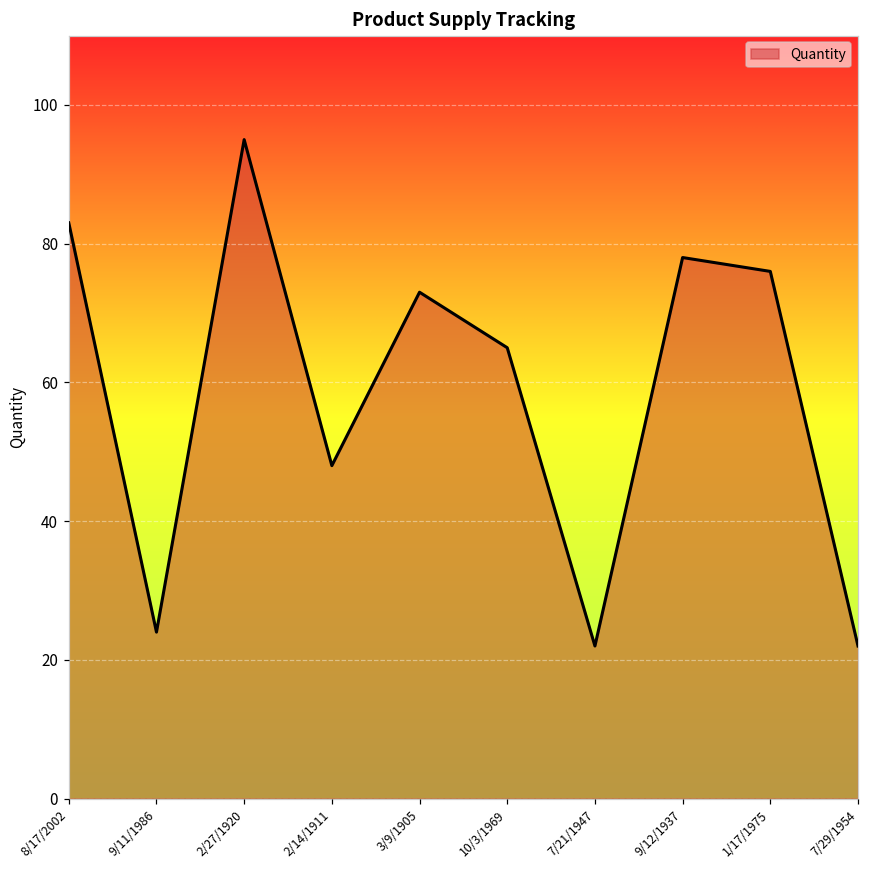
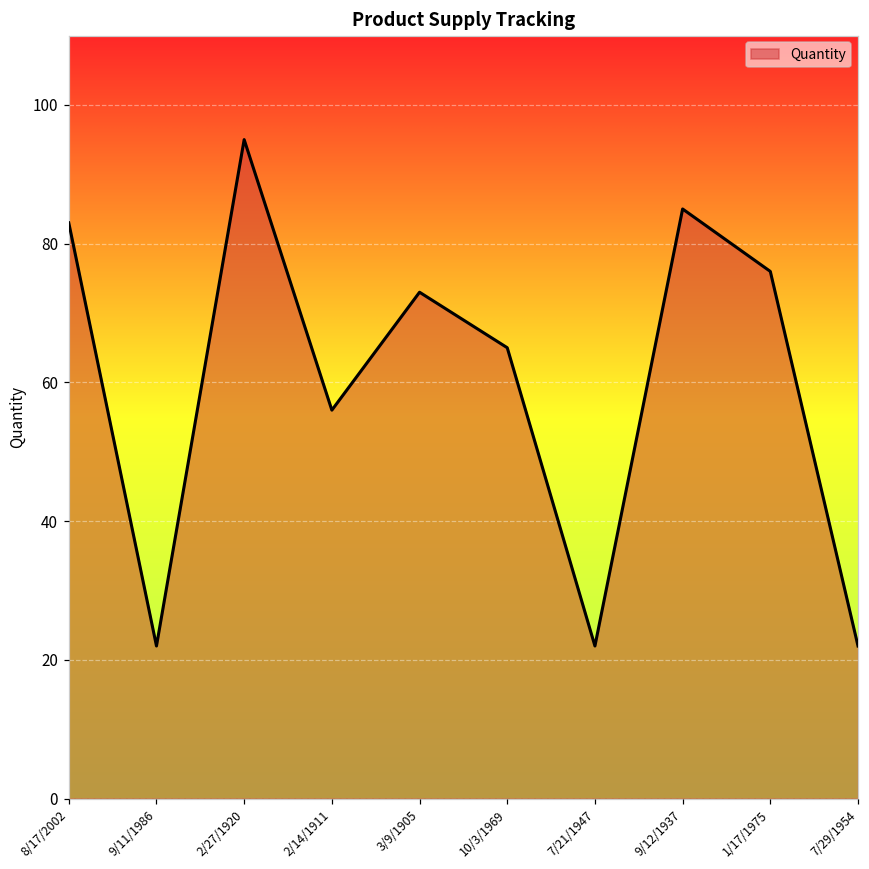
9/11/1986: 24 -> 22
2/14/1911: 48 -> 56
9/12/1937: 78 -> 85
